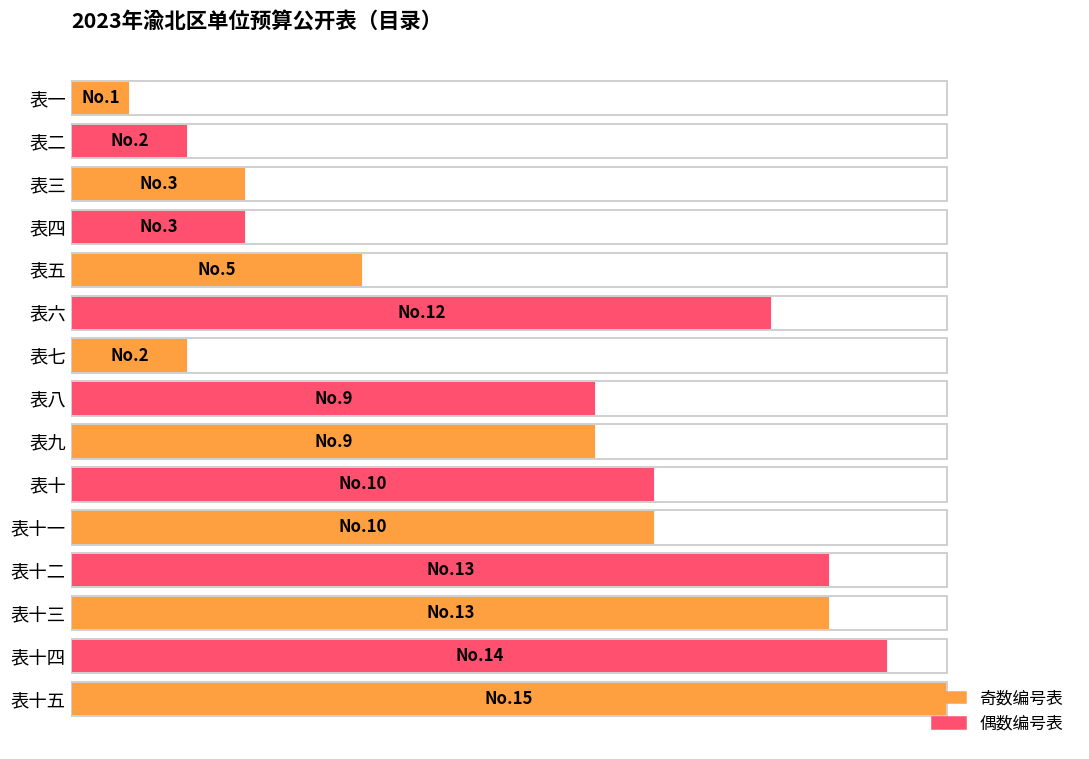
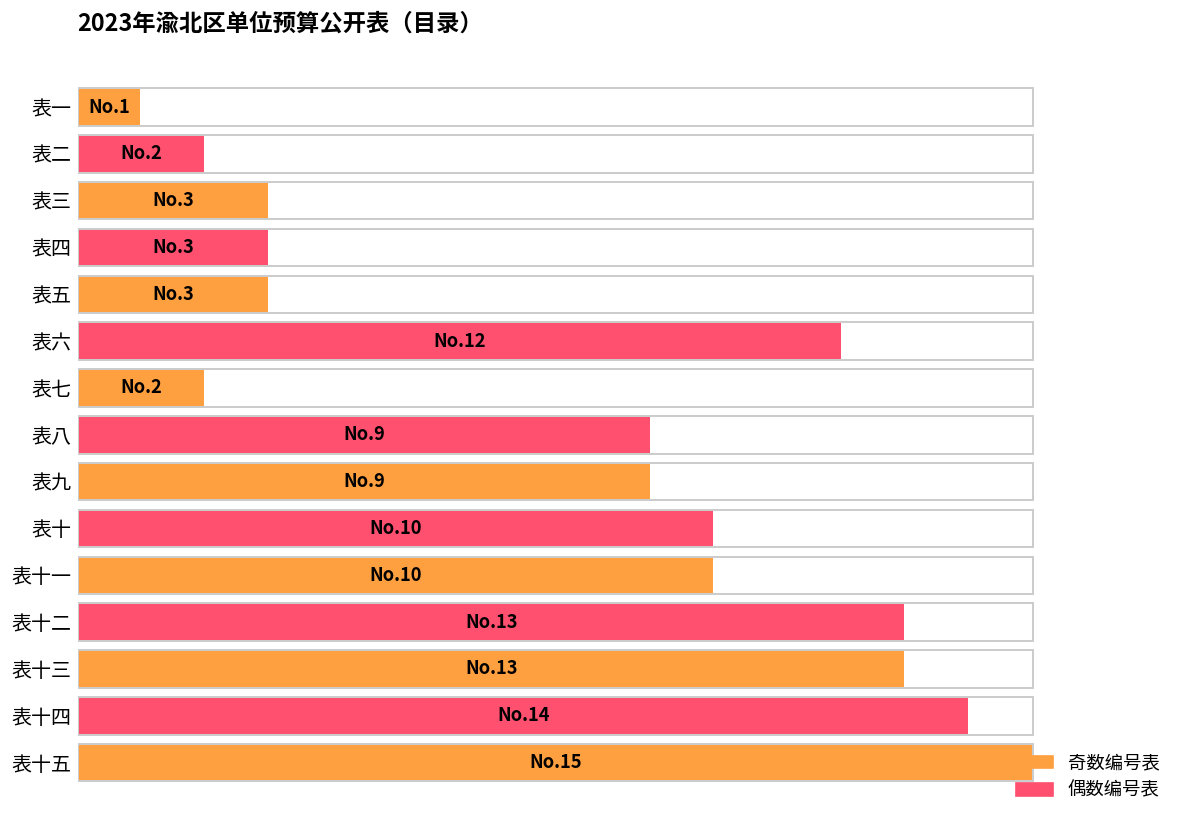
表五: 5 -> 3
